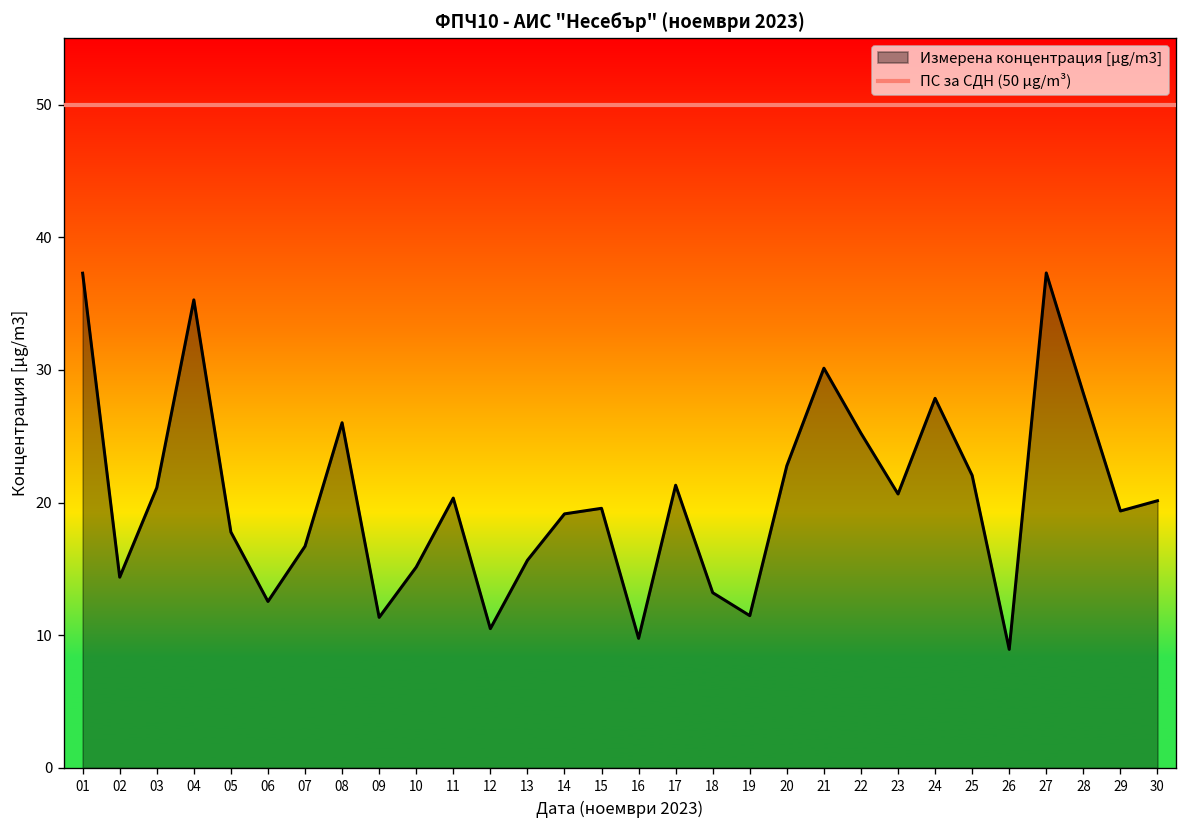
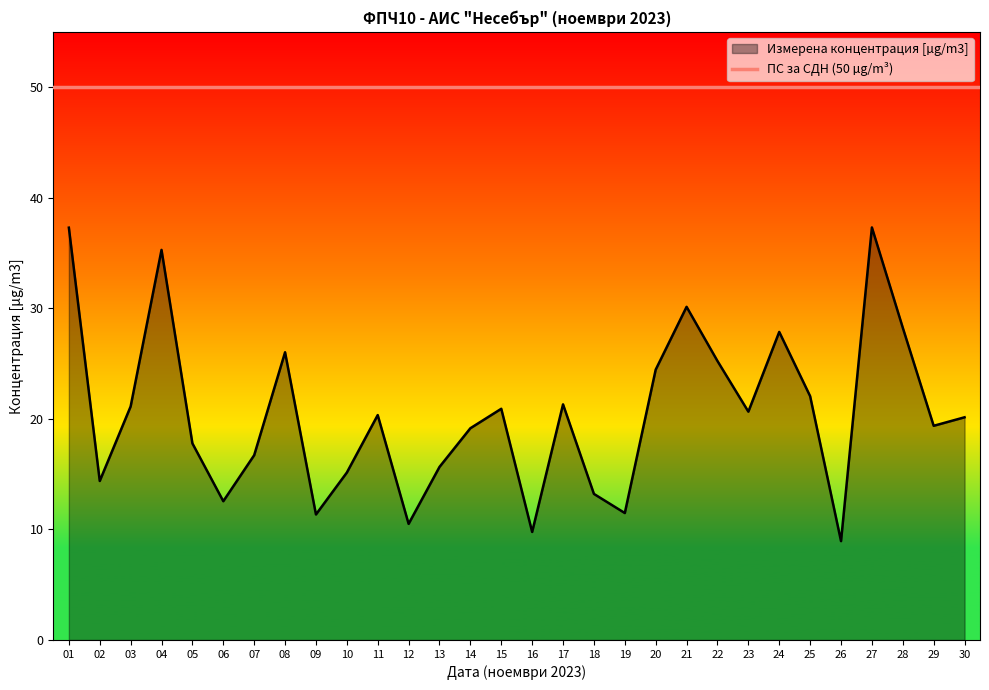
15: 19.6 -> 20.9
20: 22.8 -> 24.5
